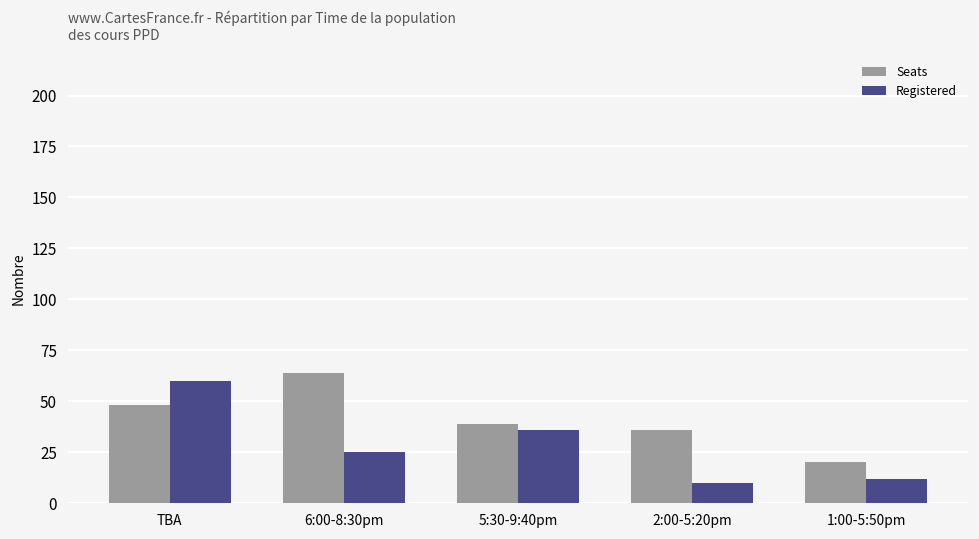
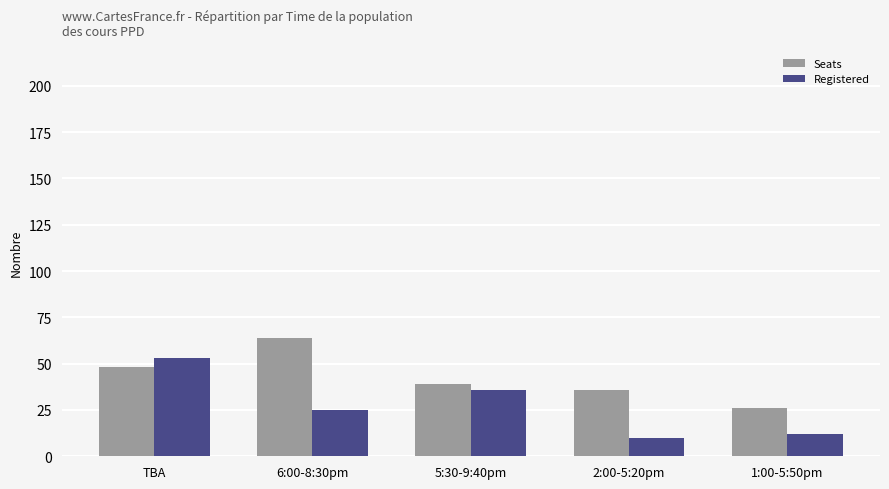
Registered, TBA: 60 -> 53
Seats, 1:00-5:50pm: 20 -> 26
